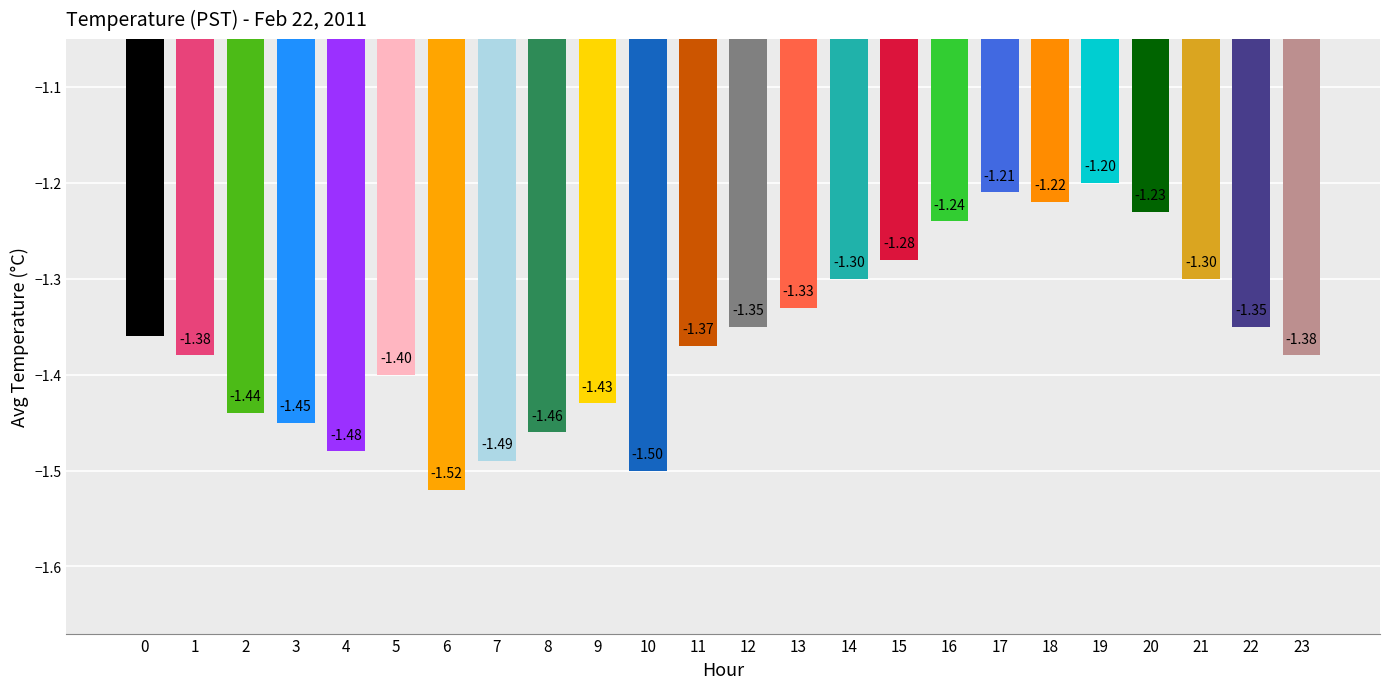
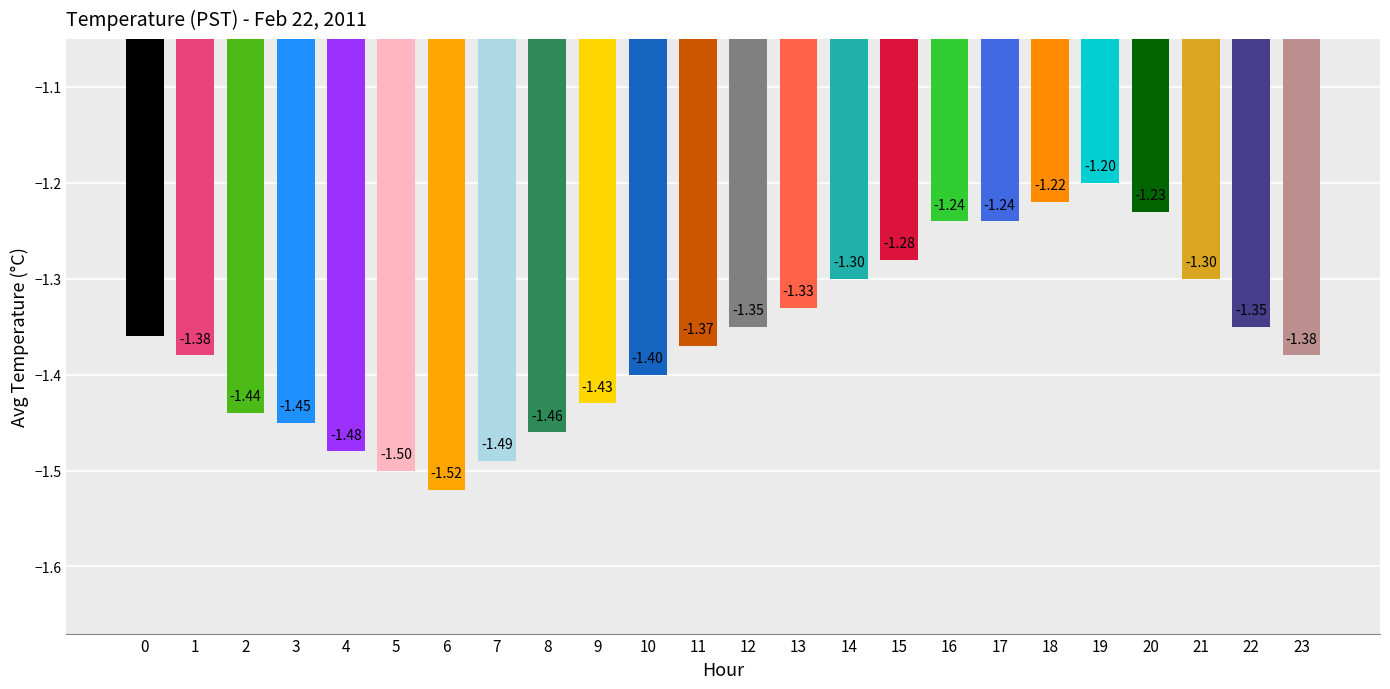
5: -1.40 -> -1.50
10: -1.50 -> -1.40
17: -1.21 -> -1.24
